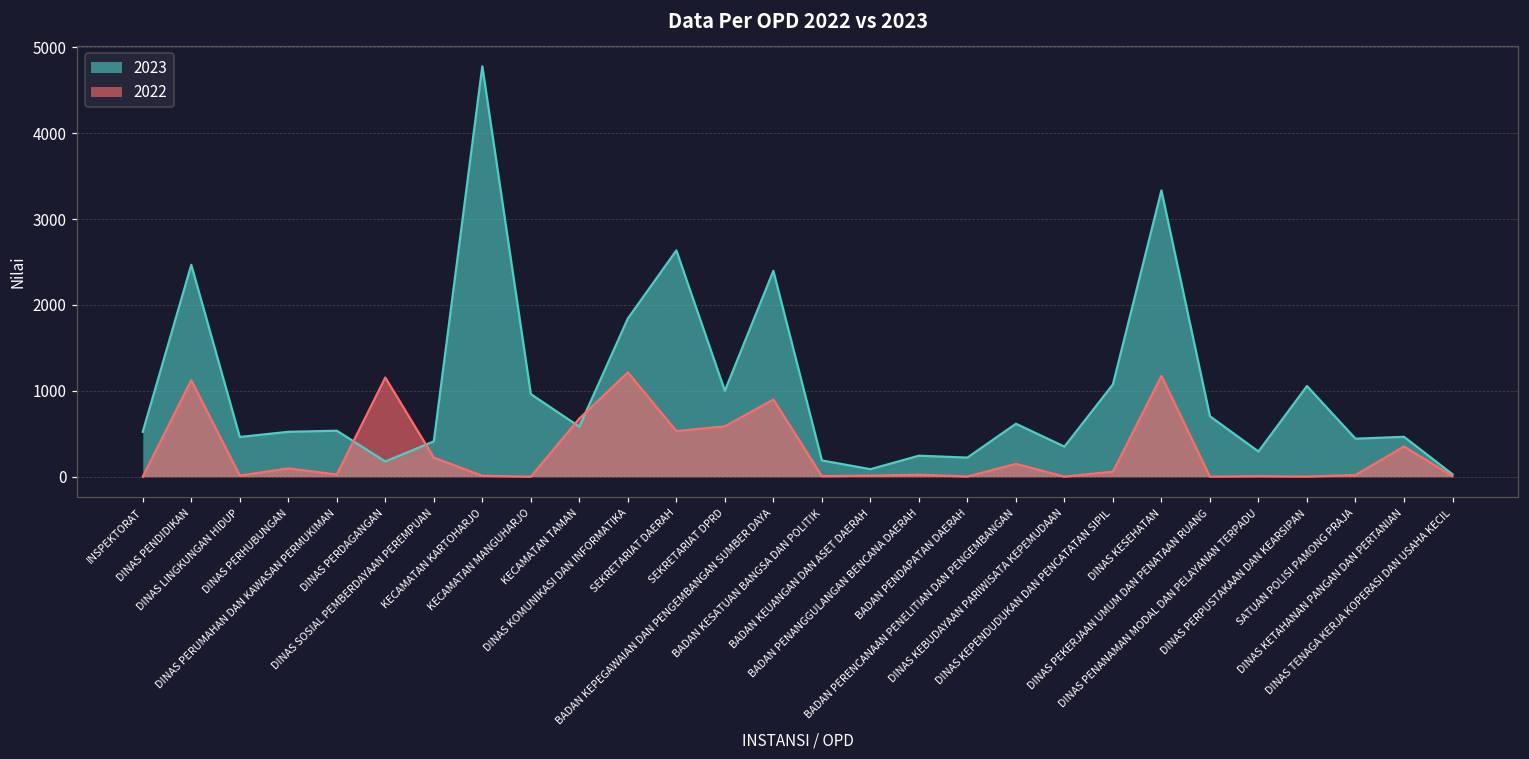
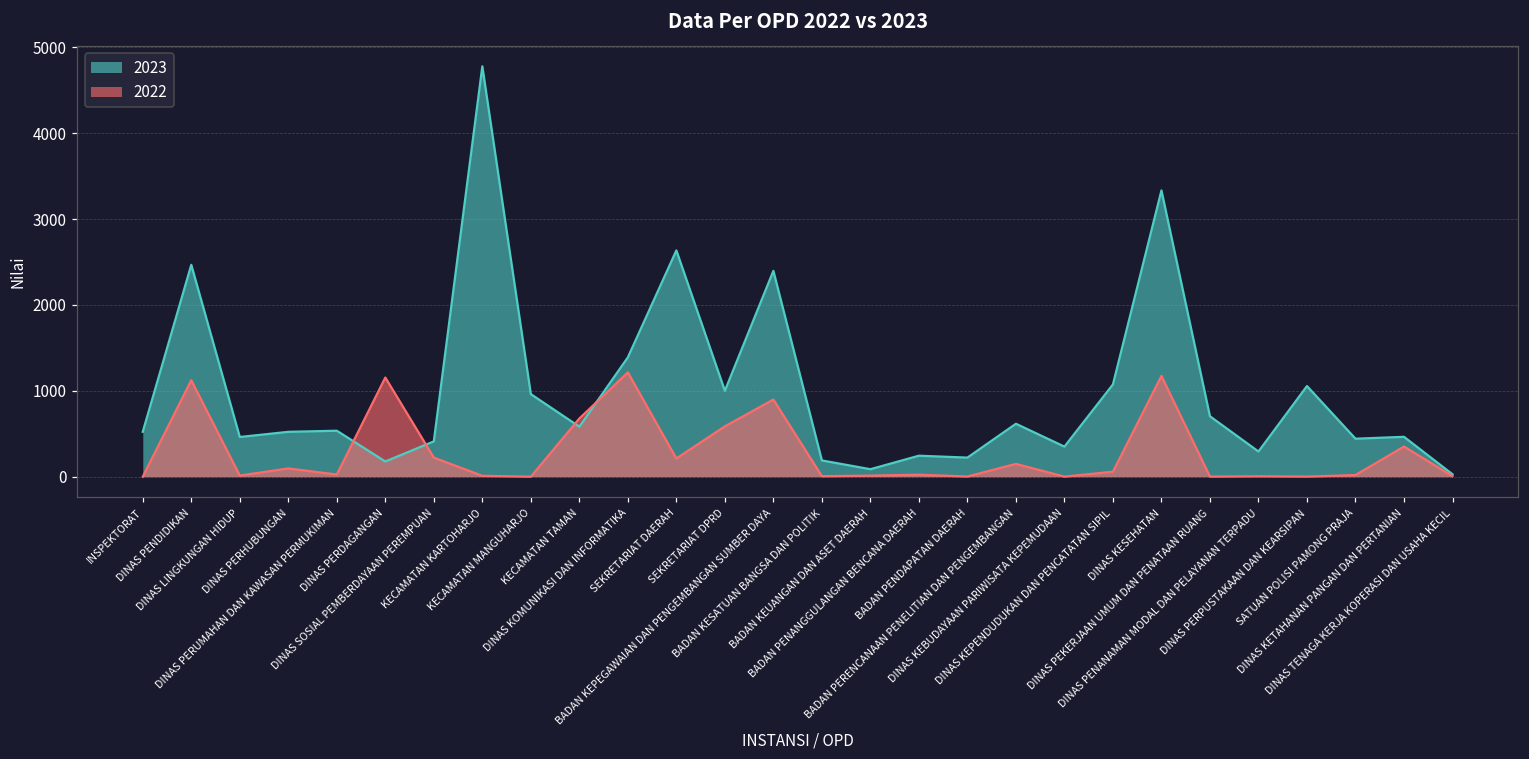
2023, DINAS KOMUNIKASI DAN INFORMATIKA: 1800 -> 1400
2022, SEKRETARIAT DAERAH: 500 -> 200
